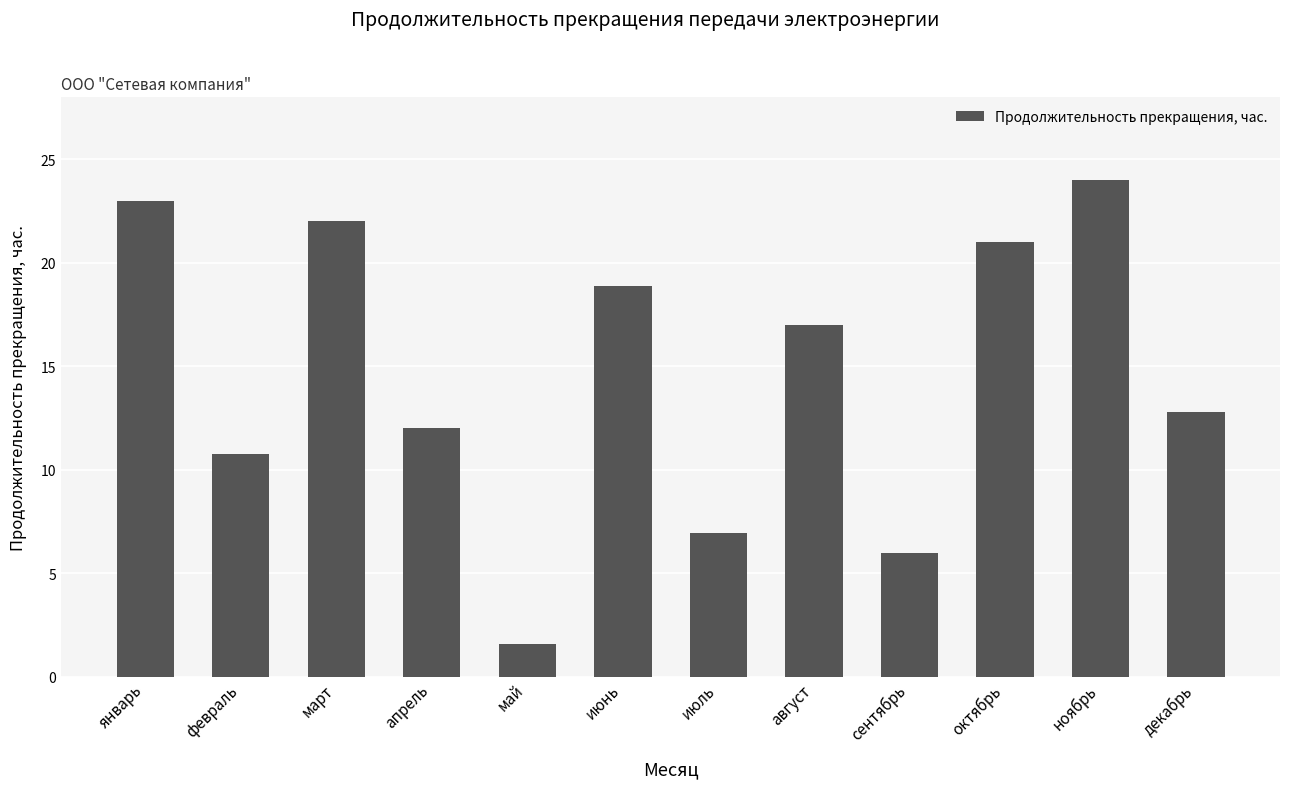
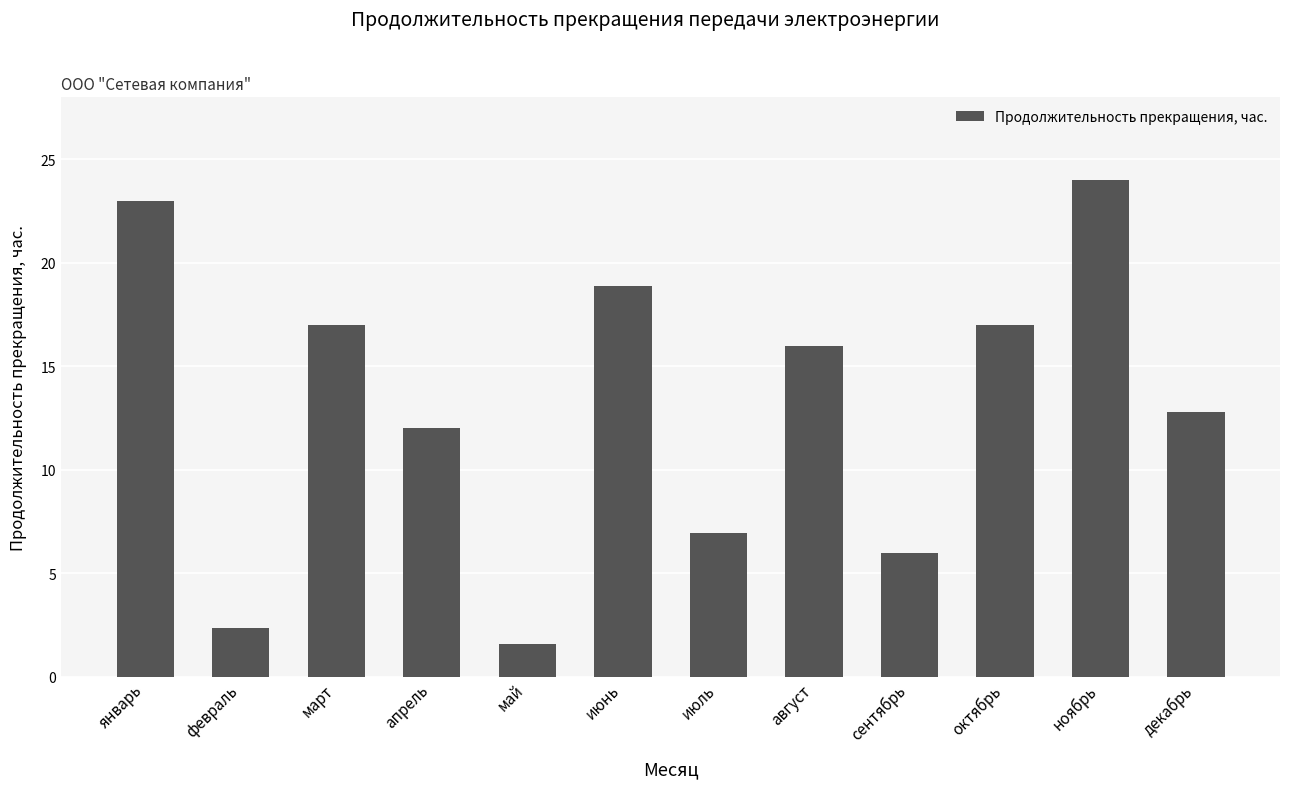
февраль: 10.8 -> 2.4
март: 22 -> 17
август: 17 -> 16
октябрь: 21 -> 17
